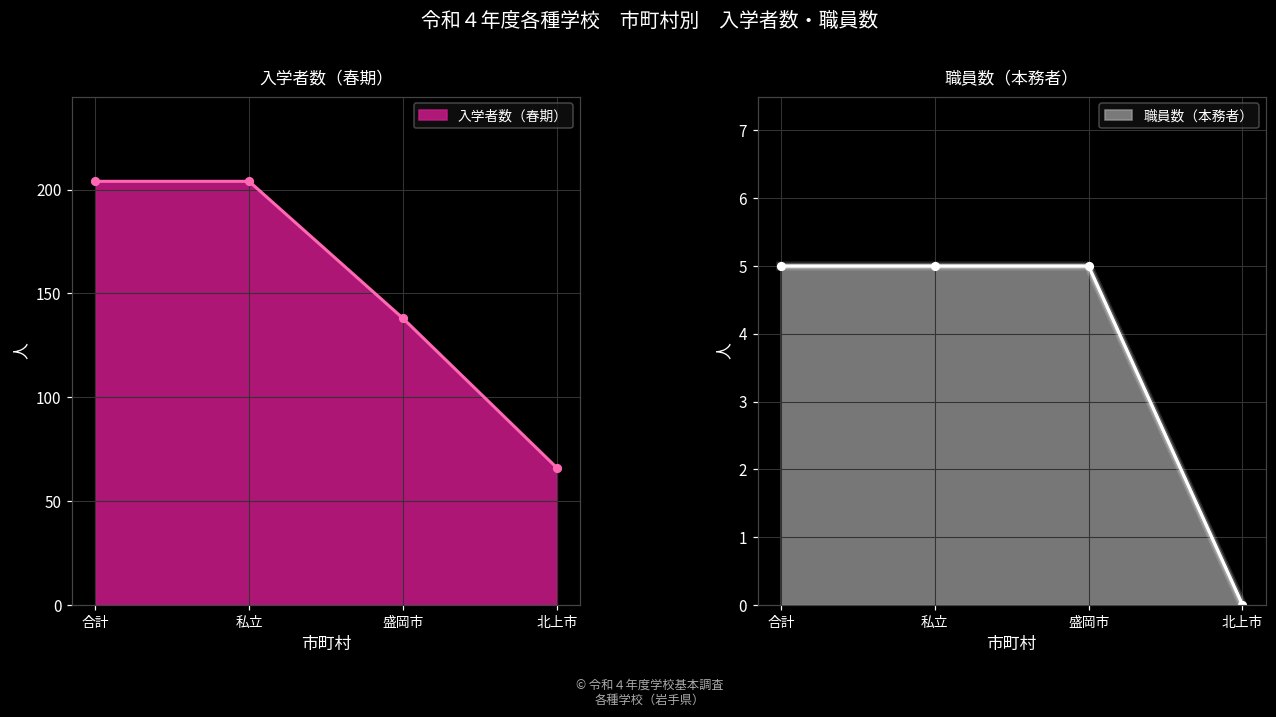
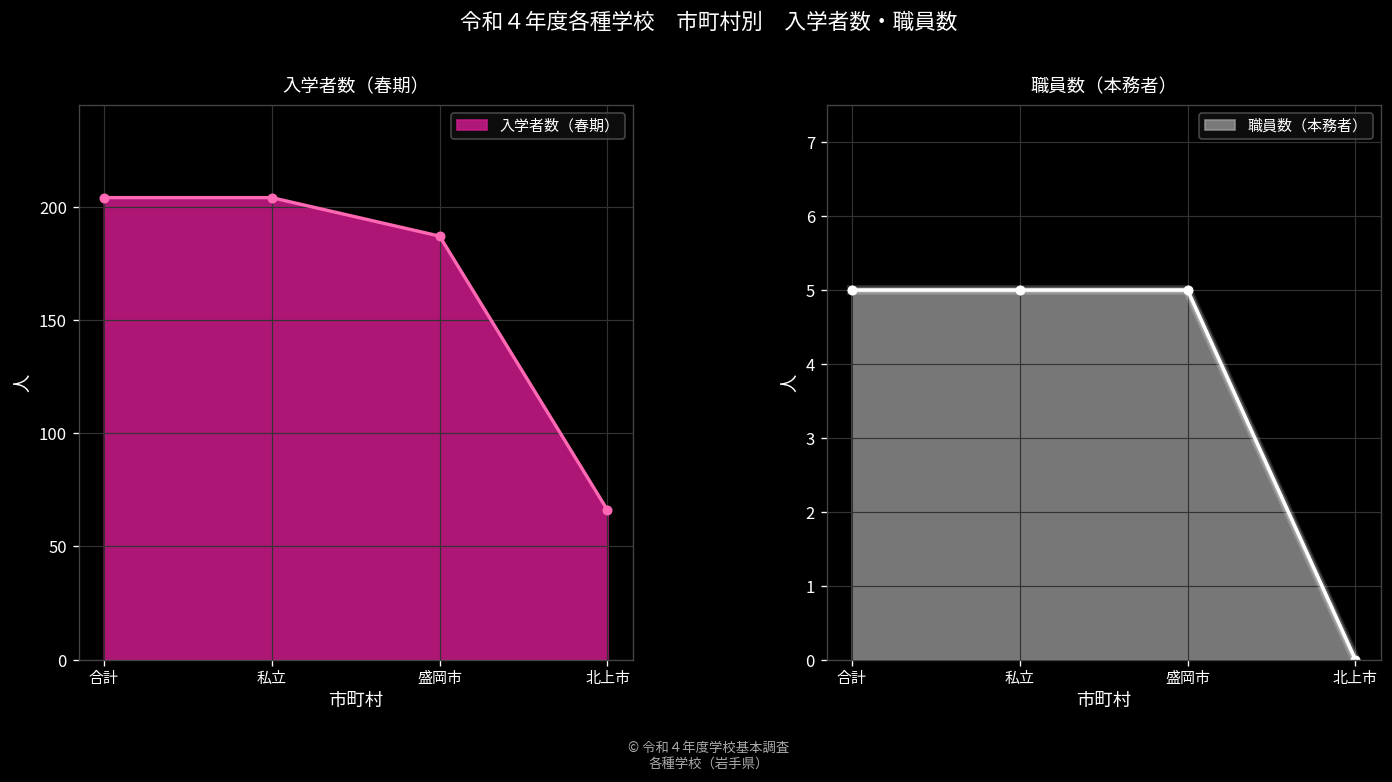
入学者数（春期）, 盛岡市: 138 -> 187
